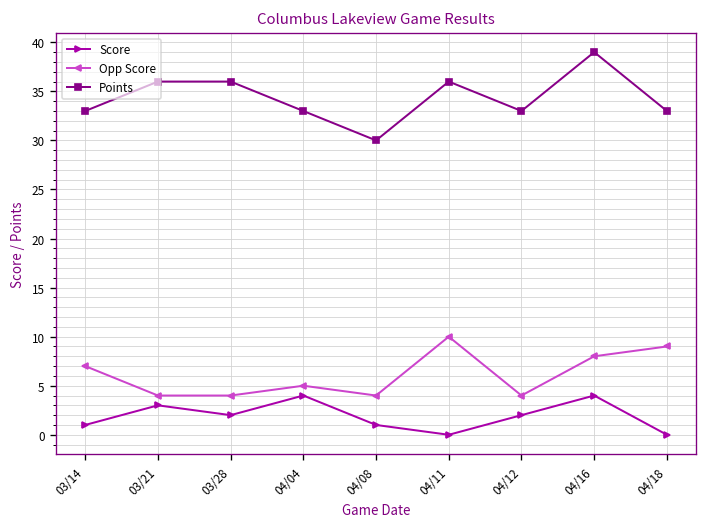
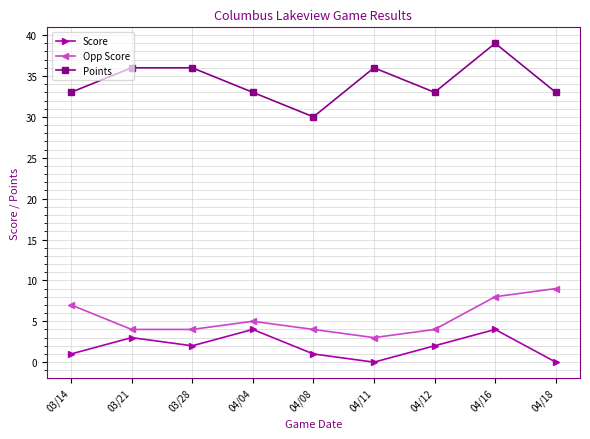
Opp Score, 04/11: 10 -> 3
